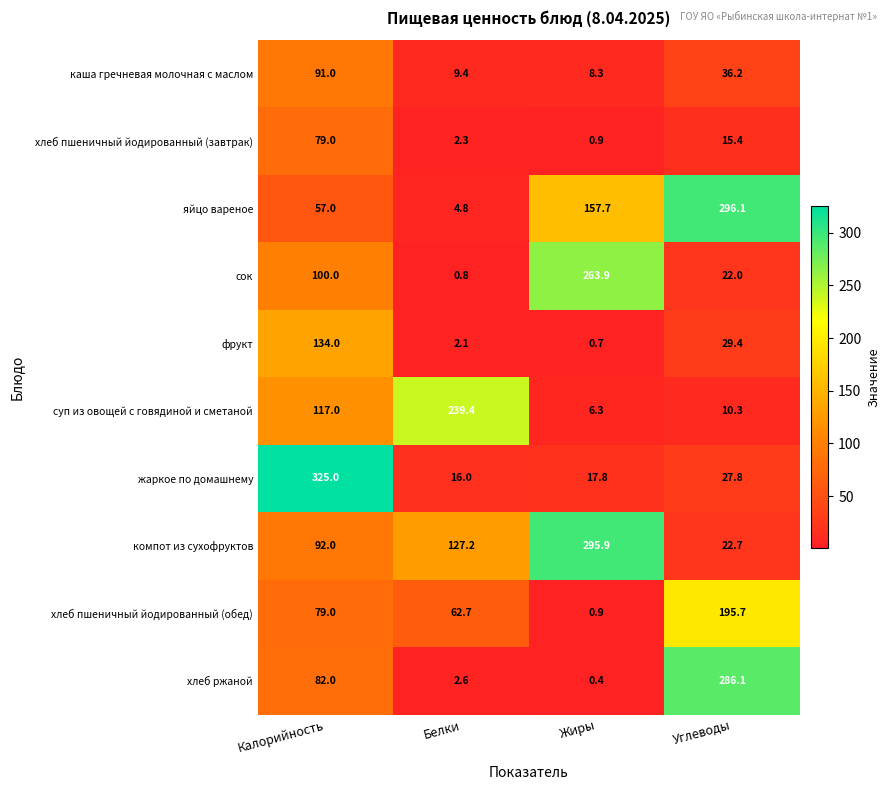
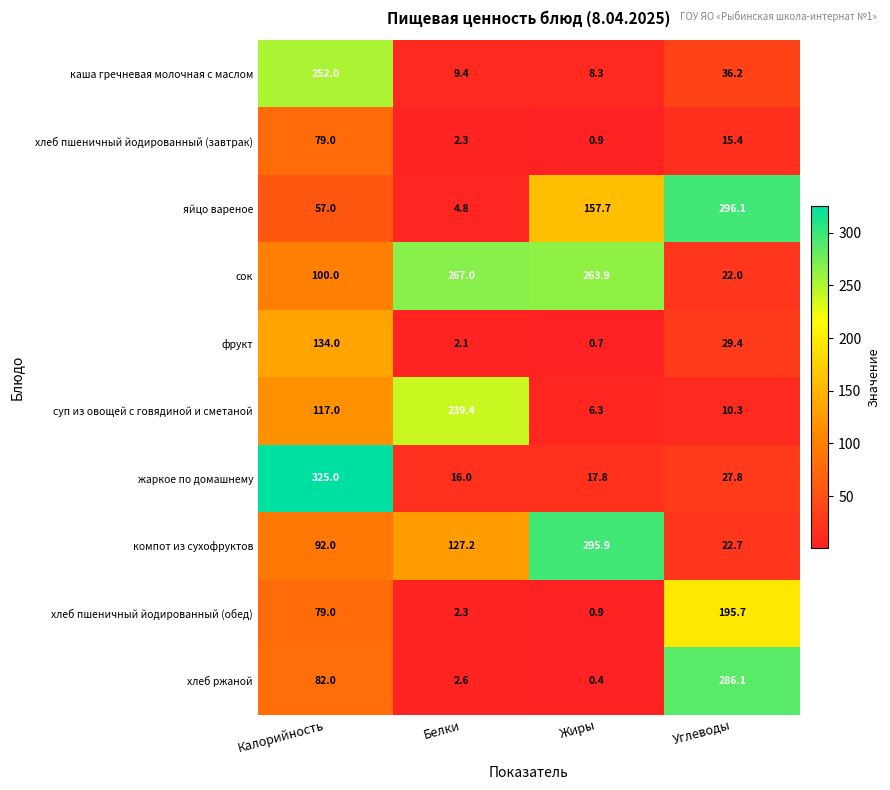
каша гречневая молочная с маслом, Калорийность: 91.0 -> 252.0
сок, Белки: 0.8 -> 267.0
хлеб пшеничный йодированный (обед), Белки: 62.7 -> 2.3
